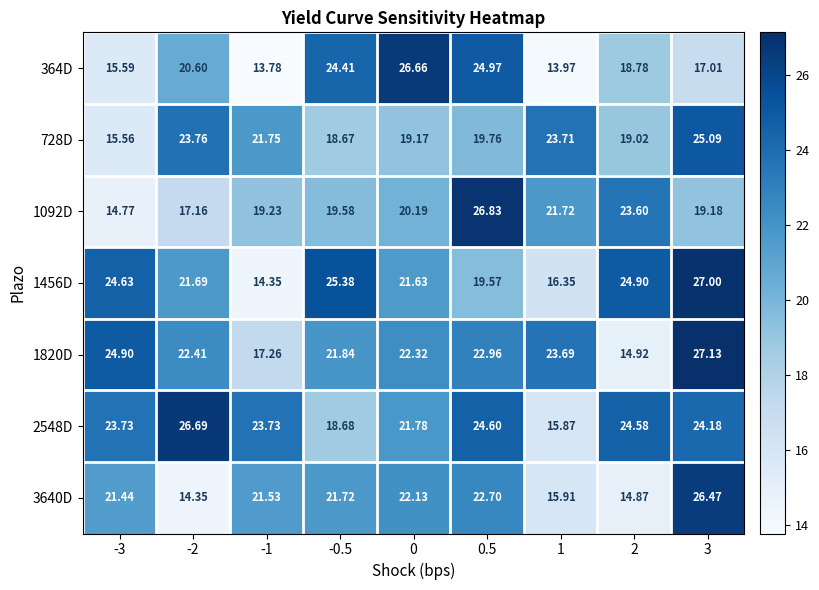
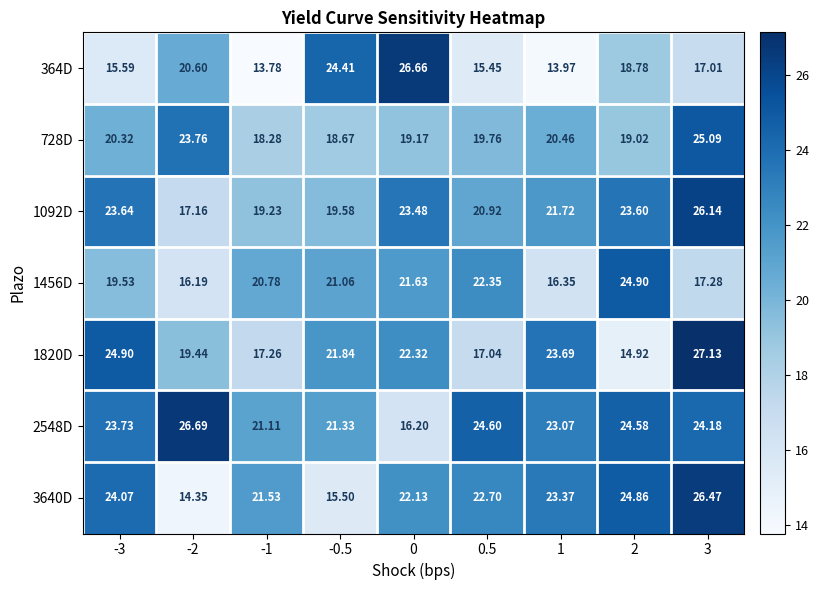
364D, 0.5: 24.97 -> 15.45
728D, -3: 15.56 -> 20.32
728D, -1: 21.75 -> 18.28
728D, 1: 23.71 -> 20.46
1092D, -3: 14.77 -> 23.64
1092D, 0: 20.19 -> 23.48
1092D, 0.5: 26.83 -> 20.92
1092D, 3: 19.18 -> 26.14
1456D, -3: 24.63 -> 19.53
1456D, -2: 21.69 -> 16.19
1456D, -1: 14.35 -> 20.78
1456D, -0.5: 25.38 -> 21.06
1456D, 0.5: 19.57 -> 22.35
1456D, 3: 27.00 -> 17.28
1820D, -2: 22.41 -> 19.44
1820D, 0.5: 22.96 -> 17.04
2548D, -1: 23.73 -> 21.11
2548D, -0.5: 18.68 -> 21.33
2548D, 0: 21.78 -> 16.20
2548D, 1: 15.87 -> 23.07
3640D, -3: 21.44 -> 24.07
3640D, -0.5: 21.72 -> 15.50
3640D, 1: 15.91 -> 23.37
3640D, 2: 14.87 -> 24.86
